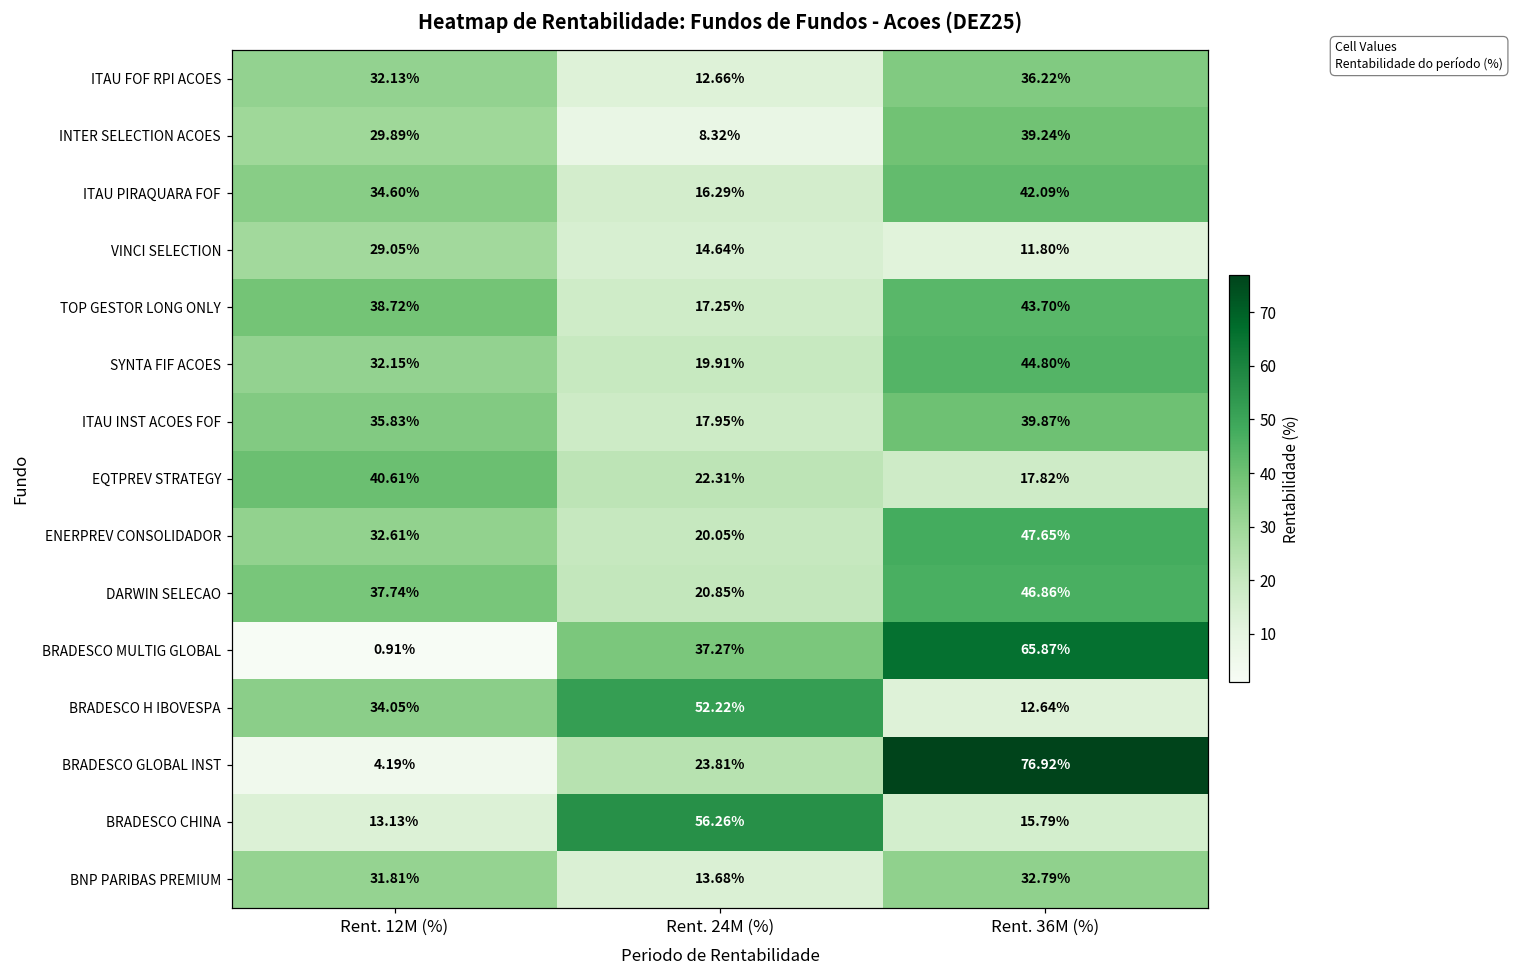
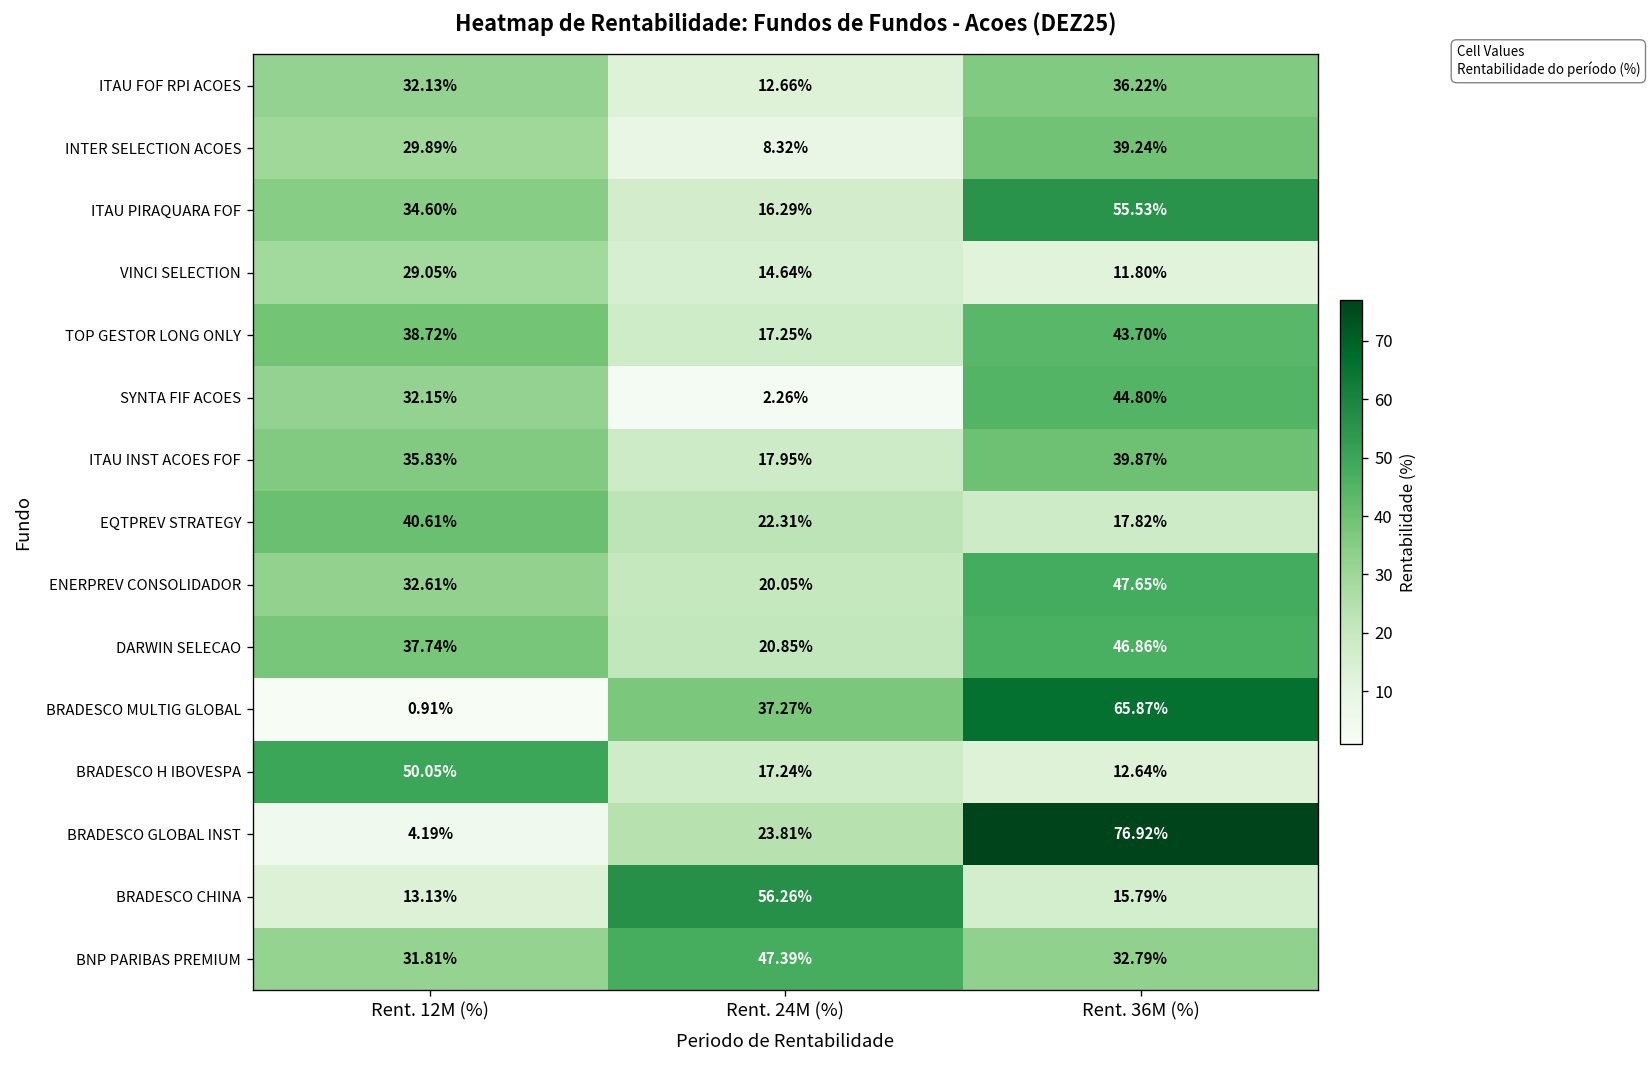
ITAU PIRAQUARA FOF, Rent. 36M (%): 42.09% -> 55.53%
SYNTA FIF ACOES, Rent. 24M (%): 19.91% -> 2.26%
BRADESCO H IBOVESPA, Rent. 12M (%): 34.05% -> 50.05%
BRADESCO H IBOVESPA, Rent. 24M (%): 52.22% -> 17.24%
BNP PARIBAS PREMIUM, Rent. 24M (%): 13.68% -> 47.39%
